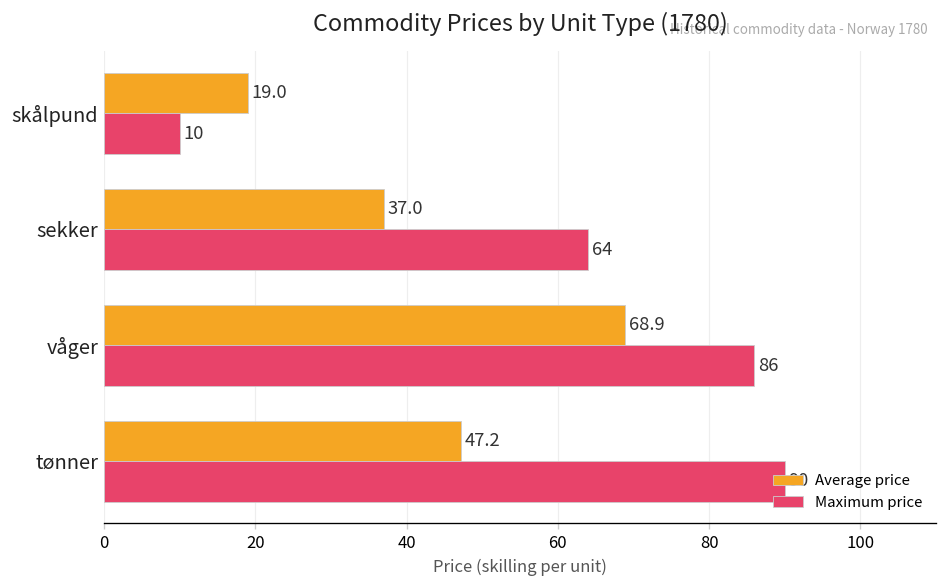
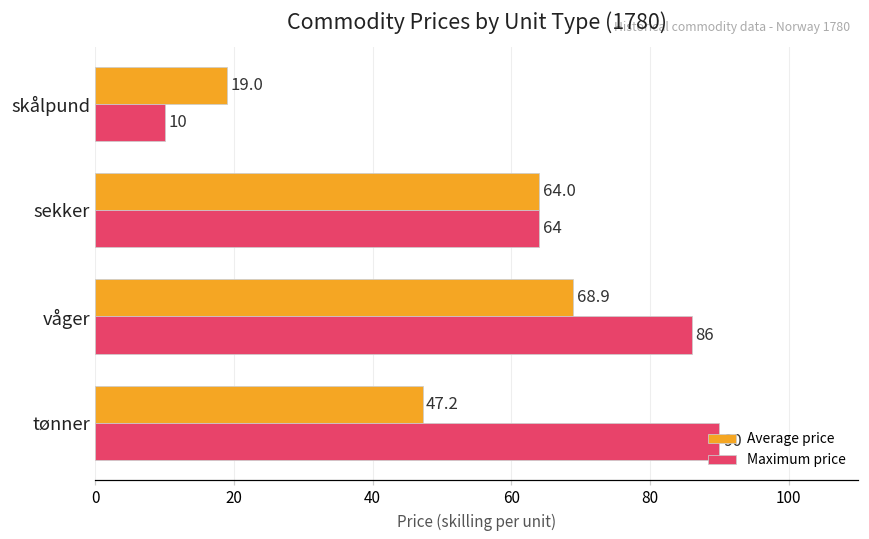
Average price, sekker: 37.0 -> 64.0
